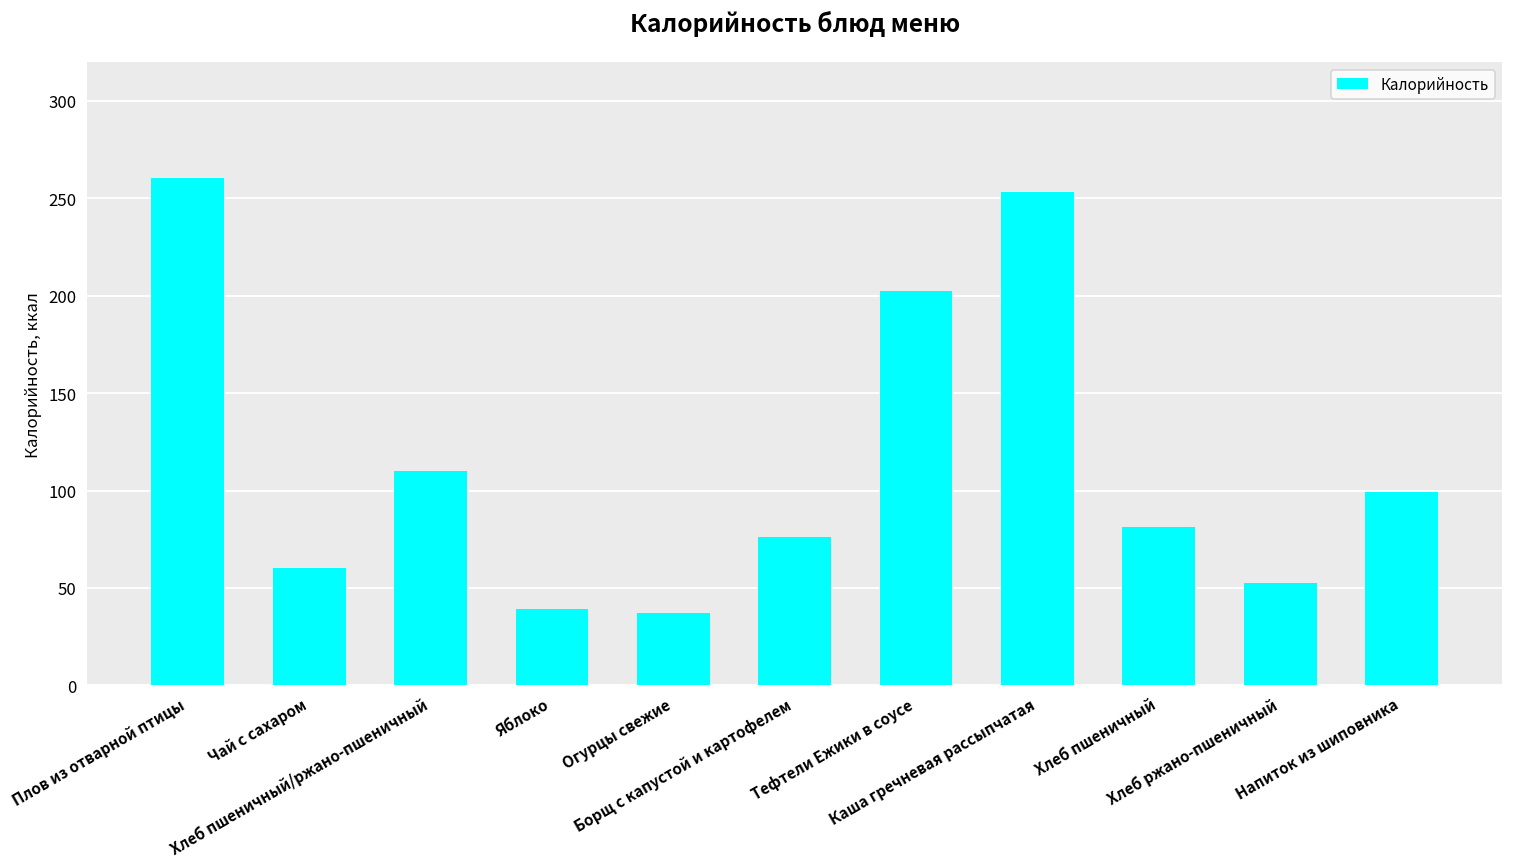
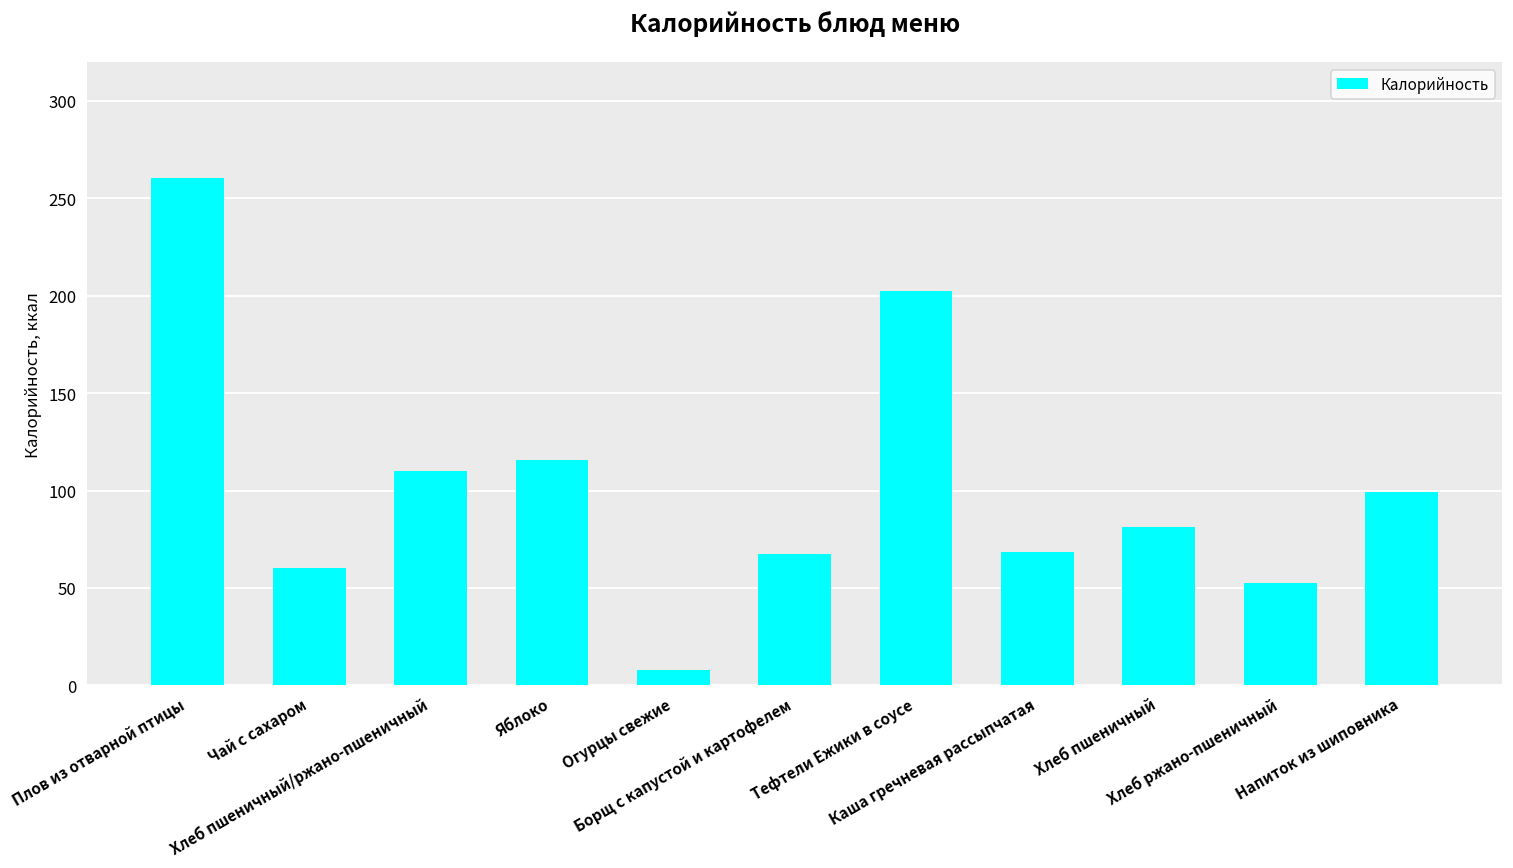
Яблоко: 39 -> 116
Огурцы свежие: 37 -> 8
Борщ с капустой и картофелем: 76 -> 67
Каша гречневая рассыпчатая: 253 -> 68
